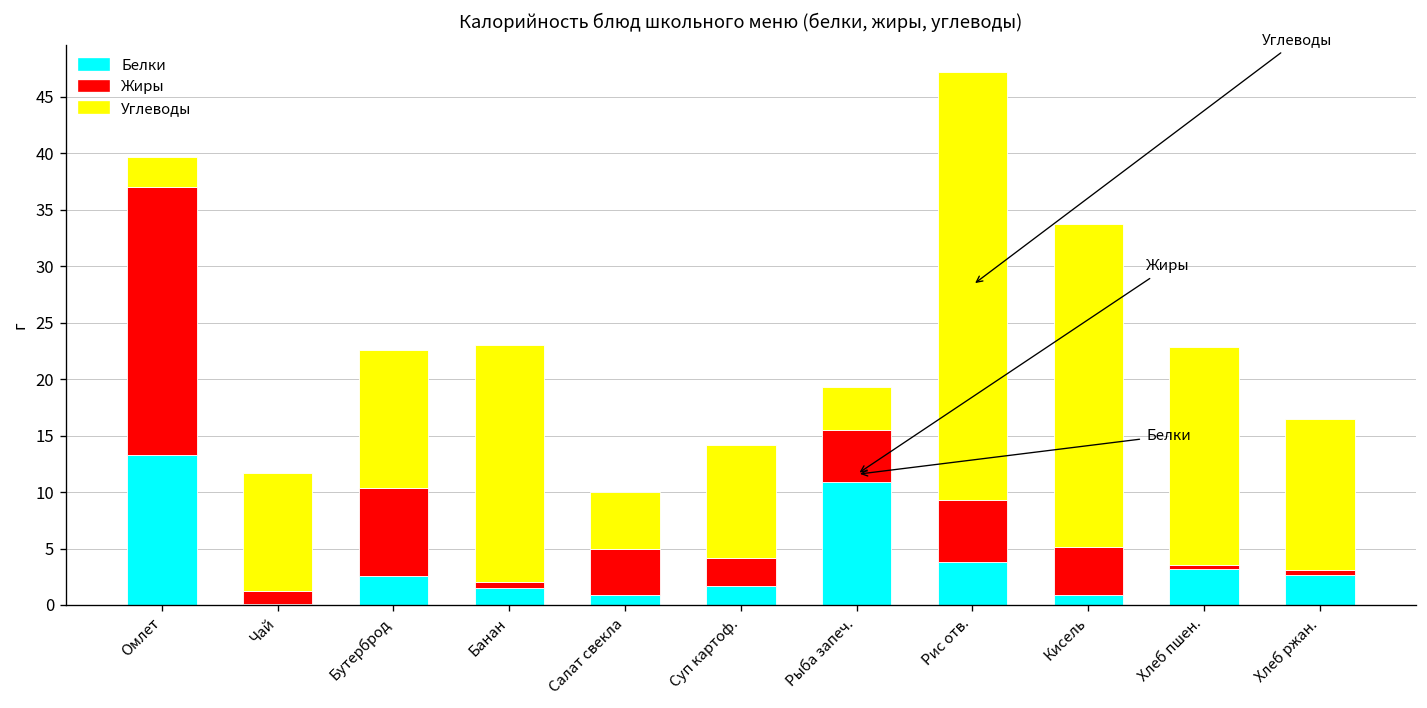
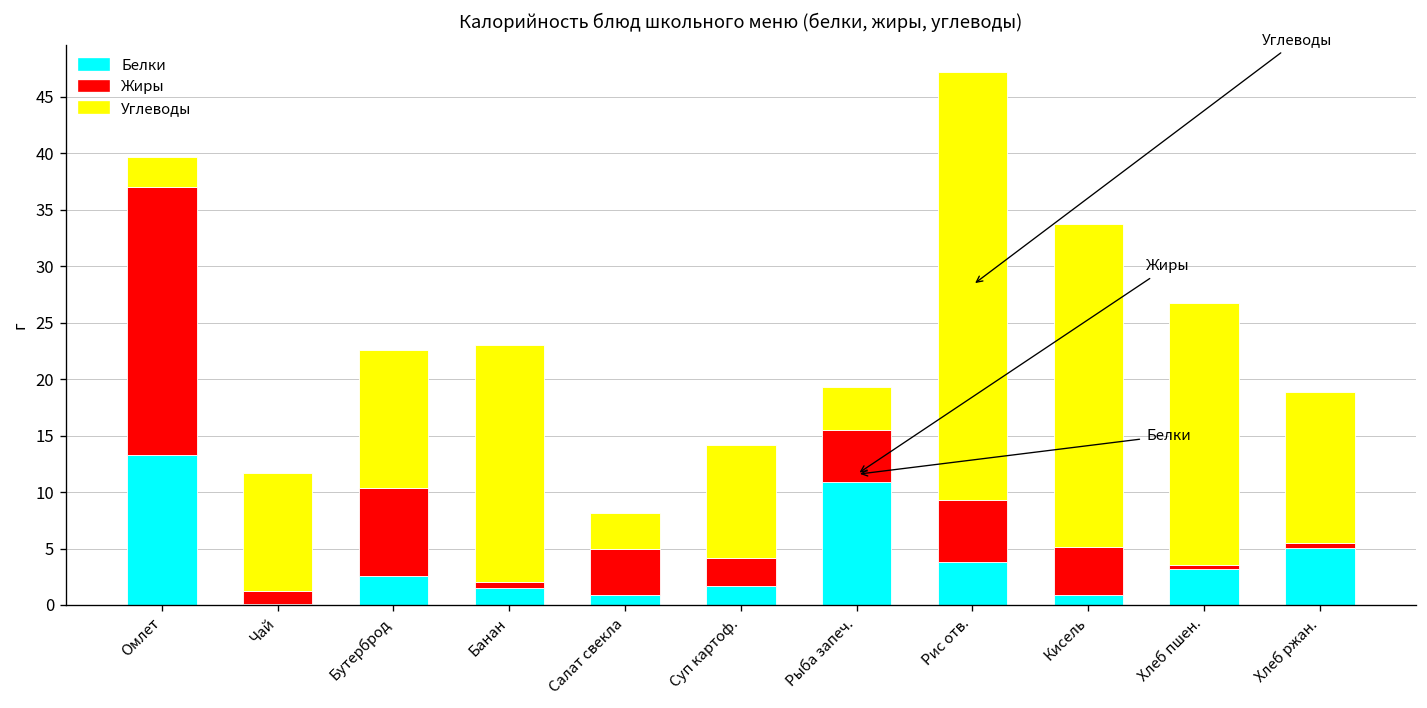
Углеводы, Салат свекла: 5 -> 3
Углеводы, Хлеб пшен.: 19 -> 23
Белки, Хлеб ржан.: 3 -> 5
